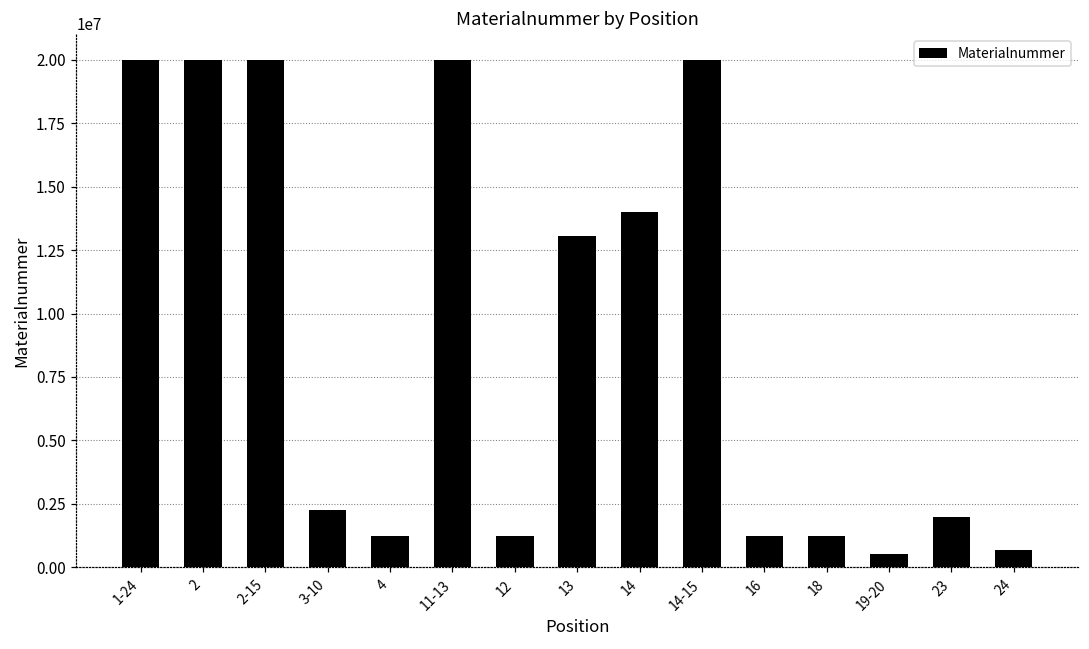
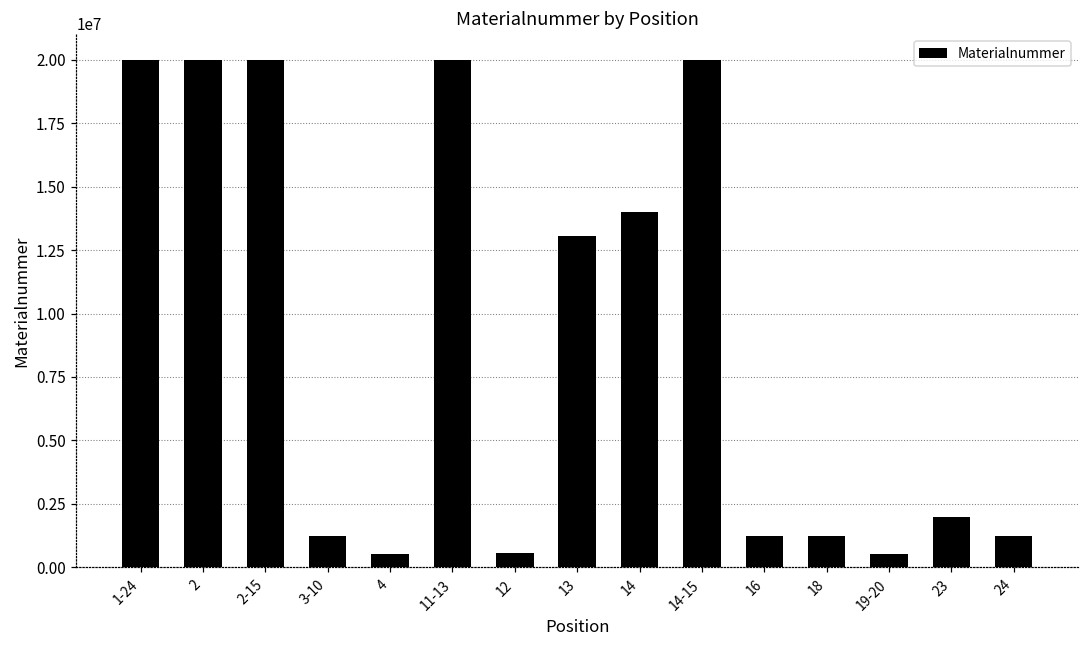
3-10: 2300000 -> 1200000
4: 1200000 -> 500000
12: 1200000 -> 600000
24: 700000 -> 1200000
